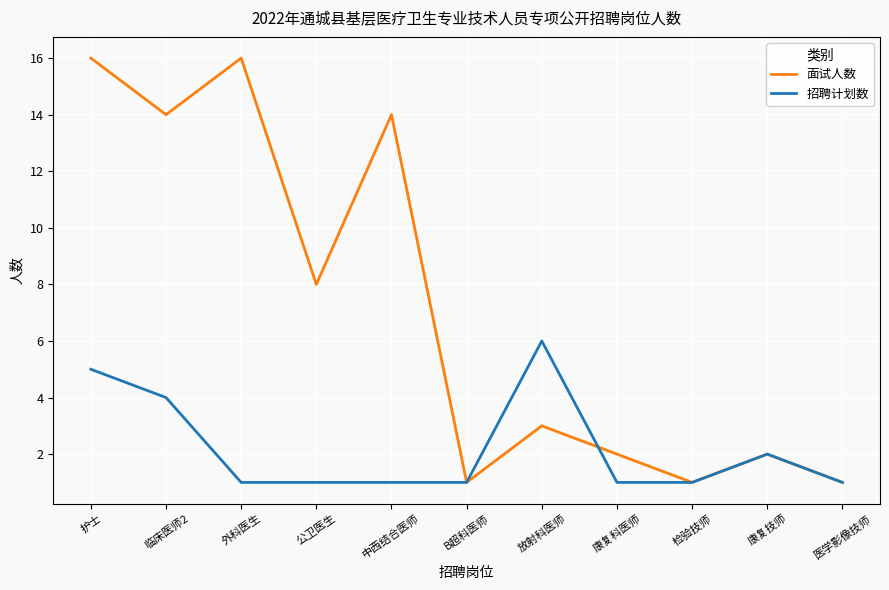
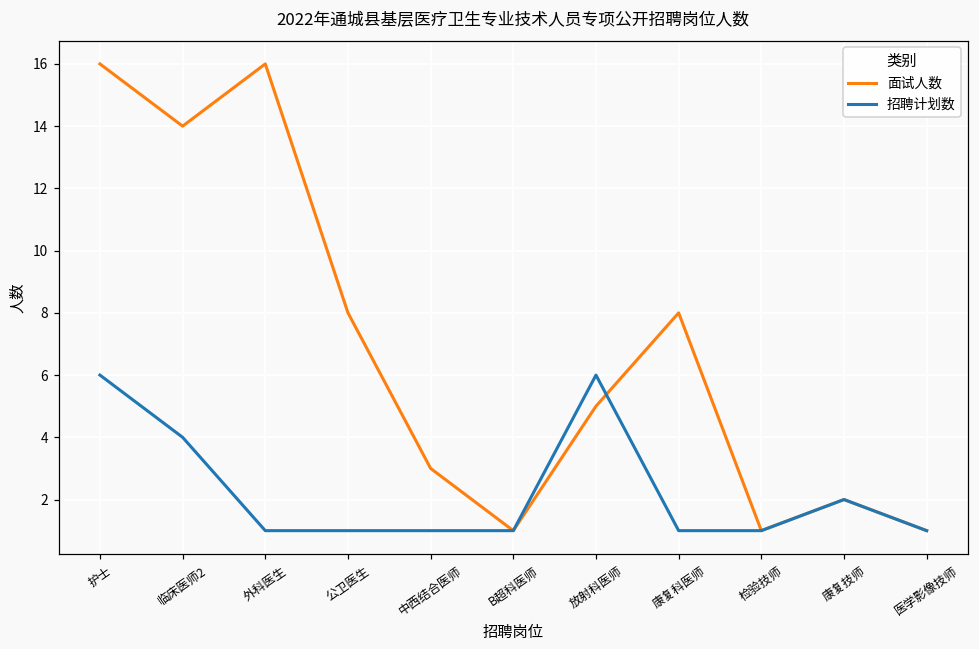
招聘计划数, 护士: 5 -> 6
面试人数, 中西结合医师: 14 -> 3
面试人数, 放射科医师: 3 -> 5
面试人数, 康复科医师: 2 -> 8
